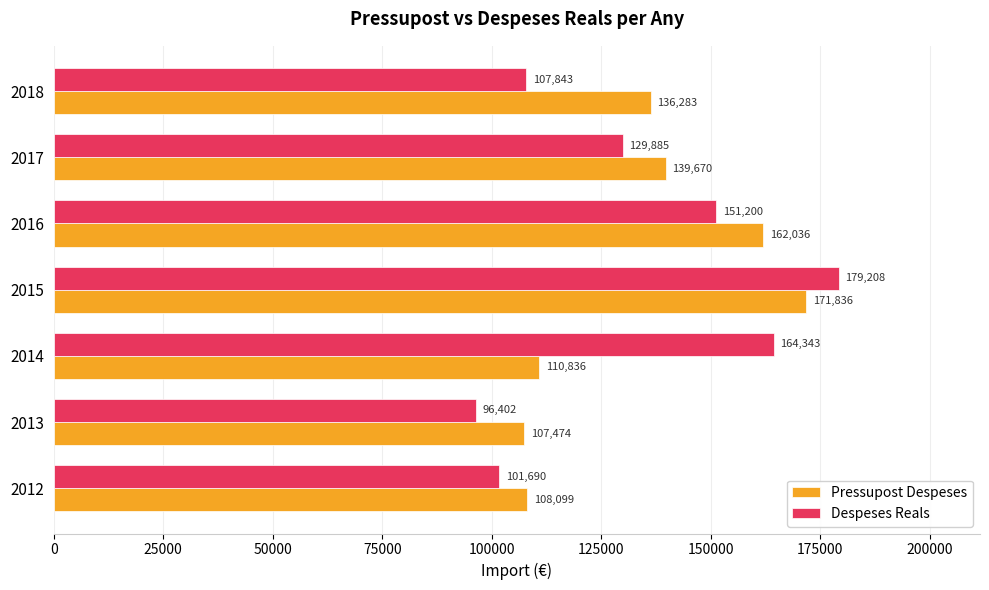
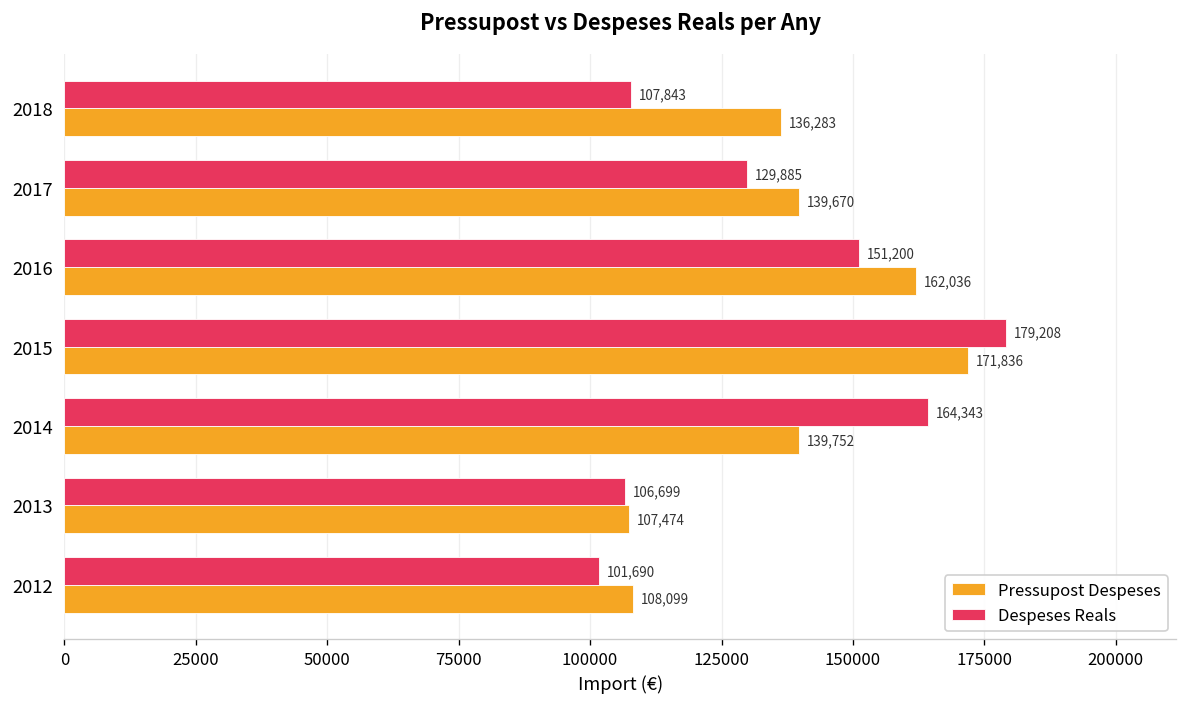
Pressupost Despeses, 2014: 110,836 -> 139,752
Despeses Reals, 2013: 96,402 -> 106,699
